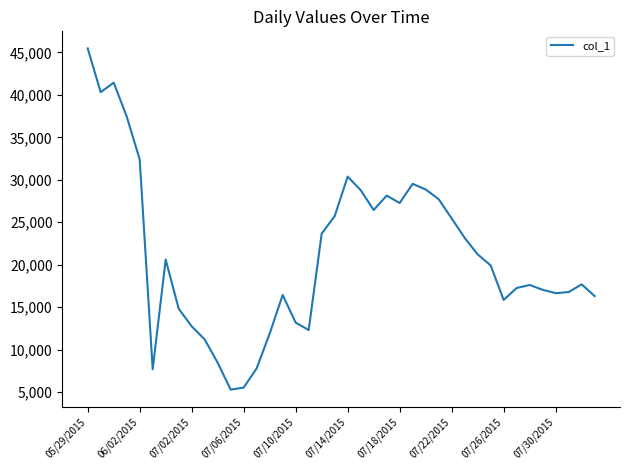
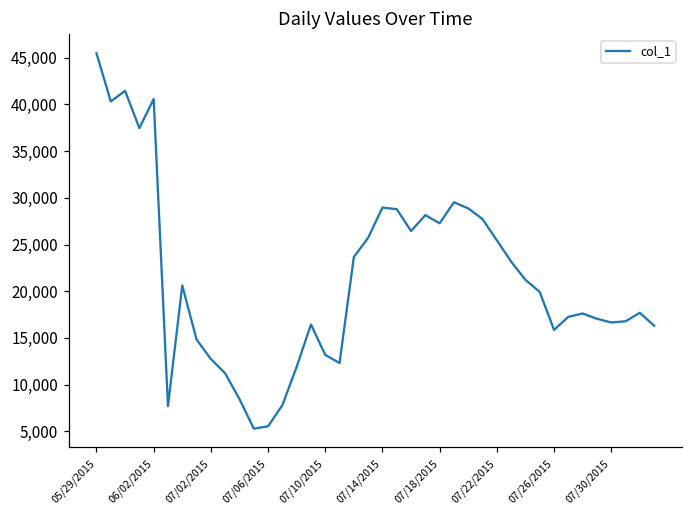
06/02/2015: 32,000 -> 41,000
07/14/2015: 30,000 -> 29,000
